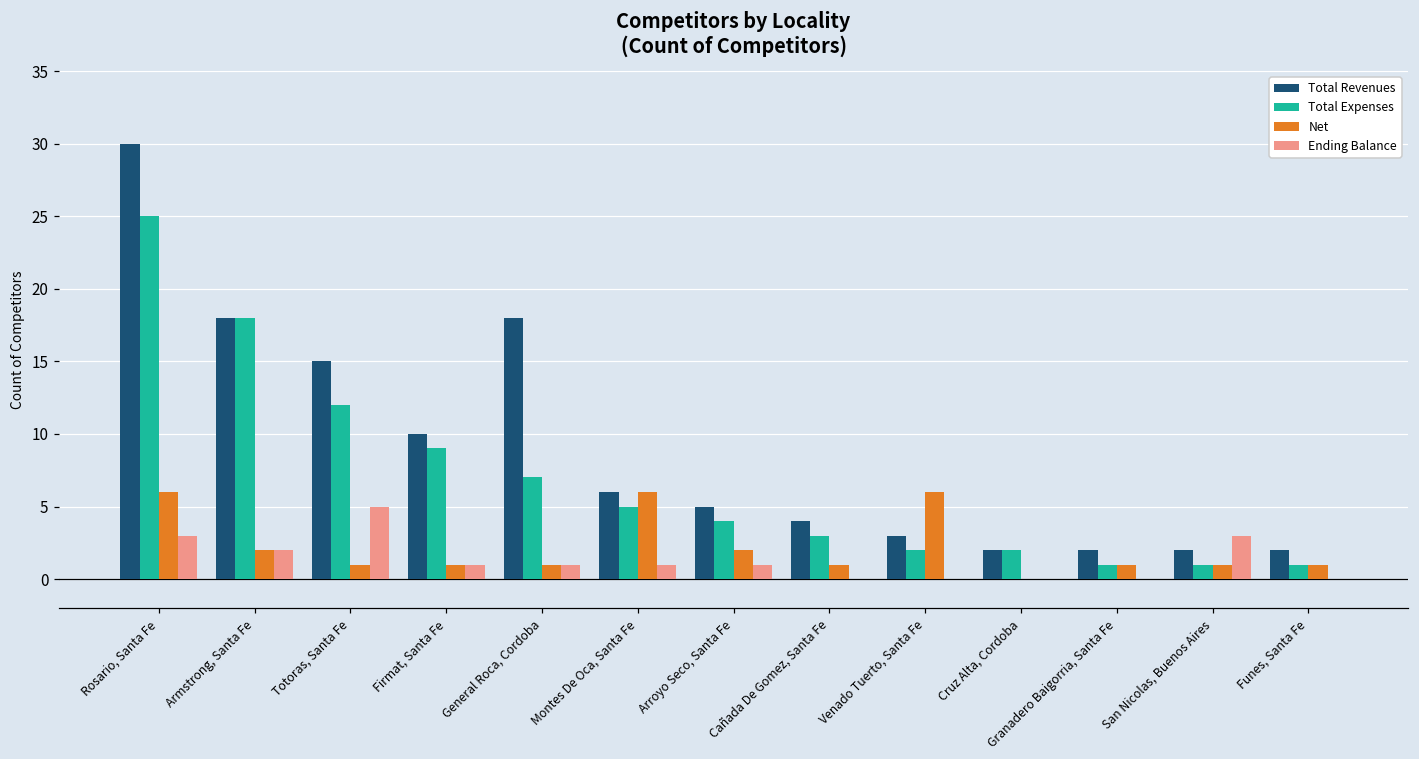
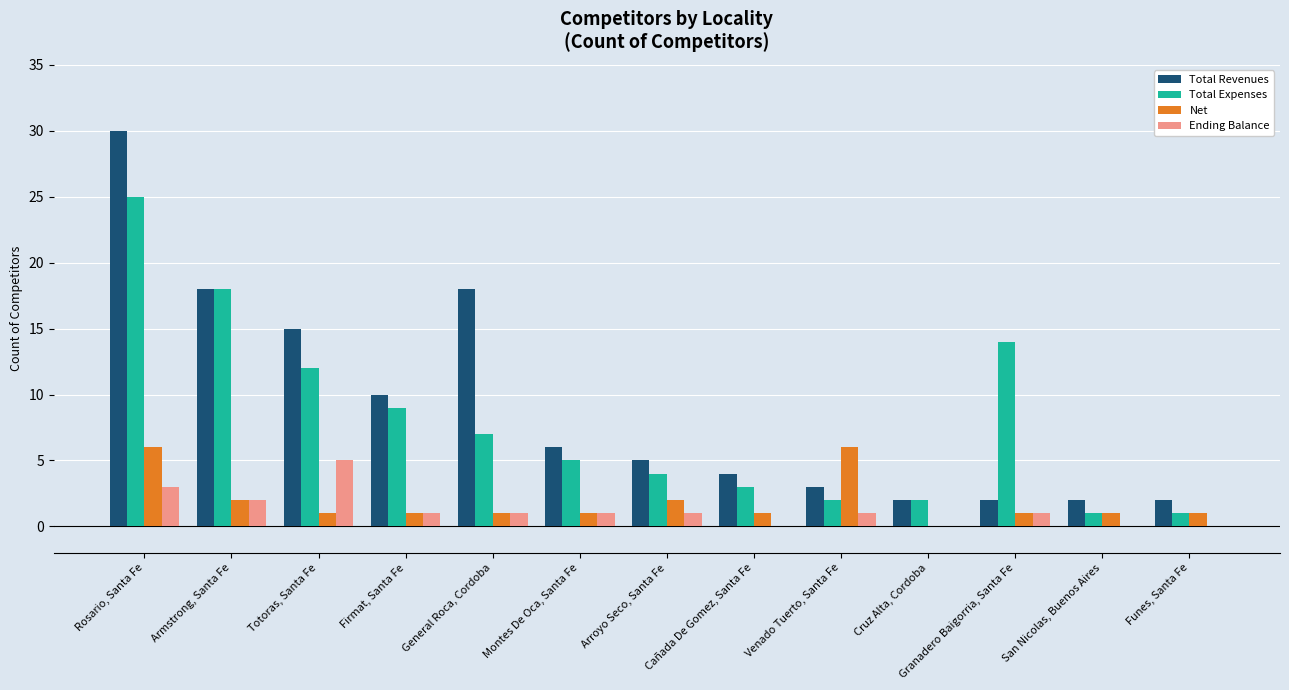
Net, Montes De Oca, Santa Fe: 6 -> 1
Ending Balance, Venado Tuerto, Santa Fe: 0 -> 1
Total Expenses, Granadero Baigorria, Santa Fe: 1 -> 14
Ending Balance, Granadero Baigorria, Santa Fe: 0 -> 1
Ending Balance, San Nicolas, Buenos Aires: 3 -> 0
